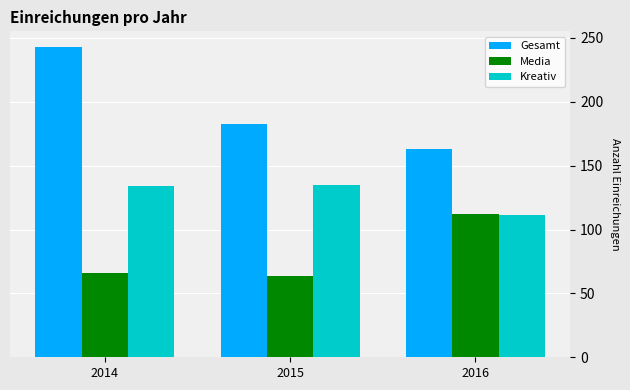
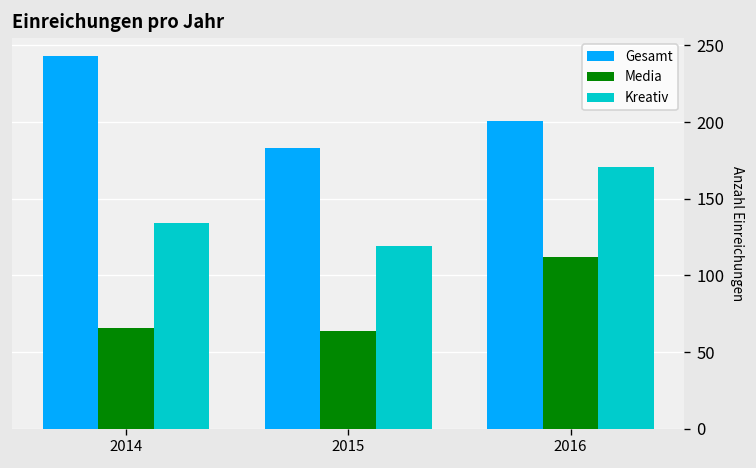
Kreativ, 2015: 135 -> 119
Gesamt, 2016: 163 -> 201
Kreativ, 2016: 111 -> 171
